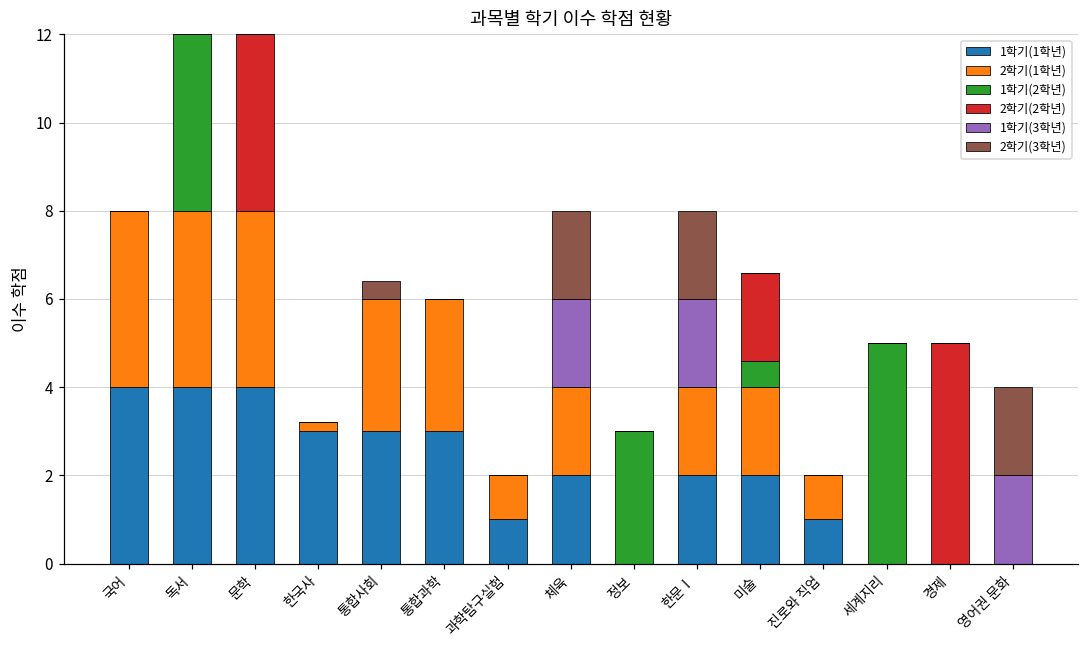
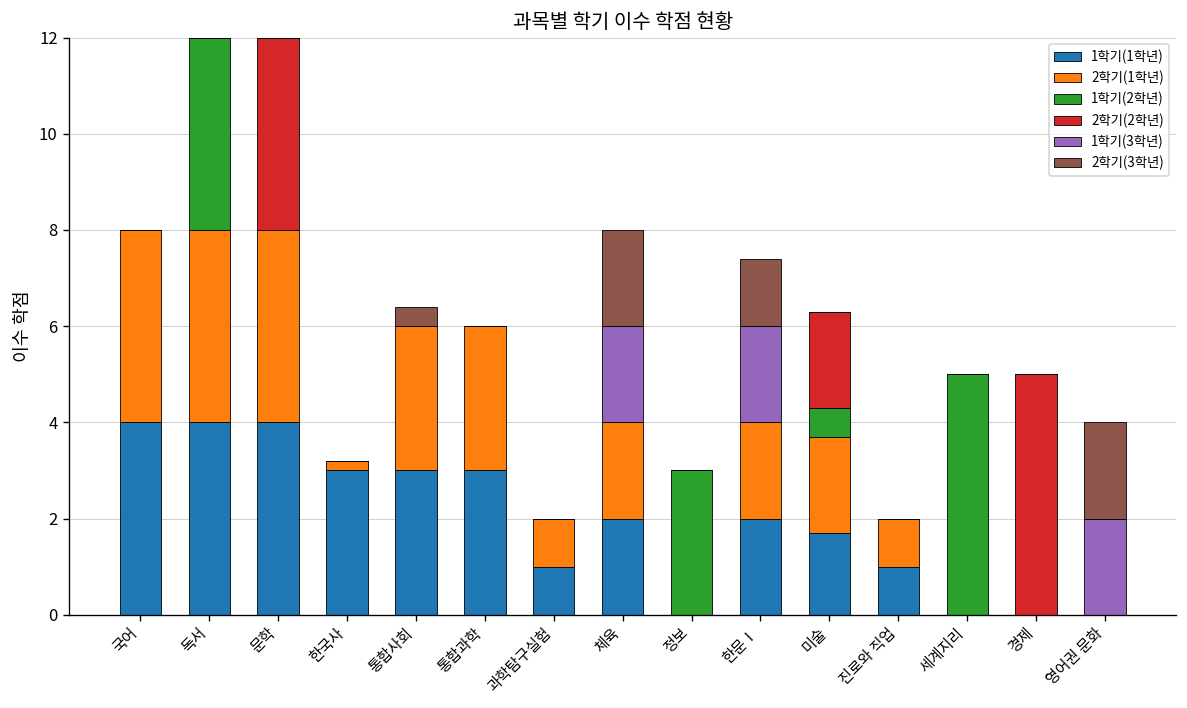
2학기(3학년), 한문Ⅰ: 2.0 -> 1.4
1학기(1학년), 미술: 2.0 -> 1.7
